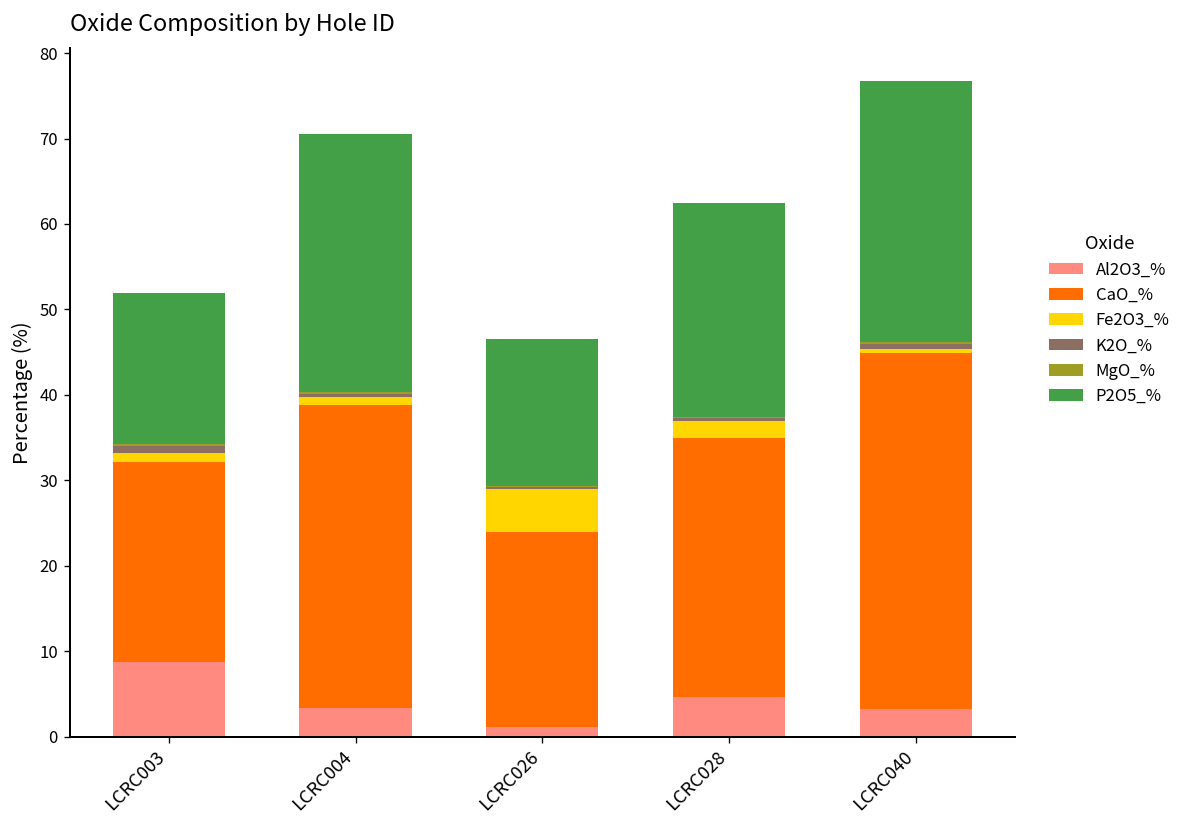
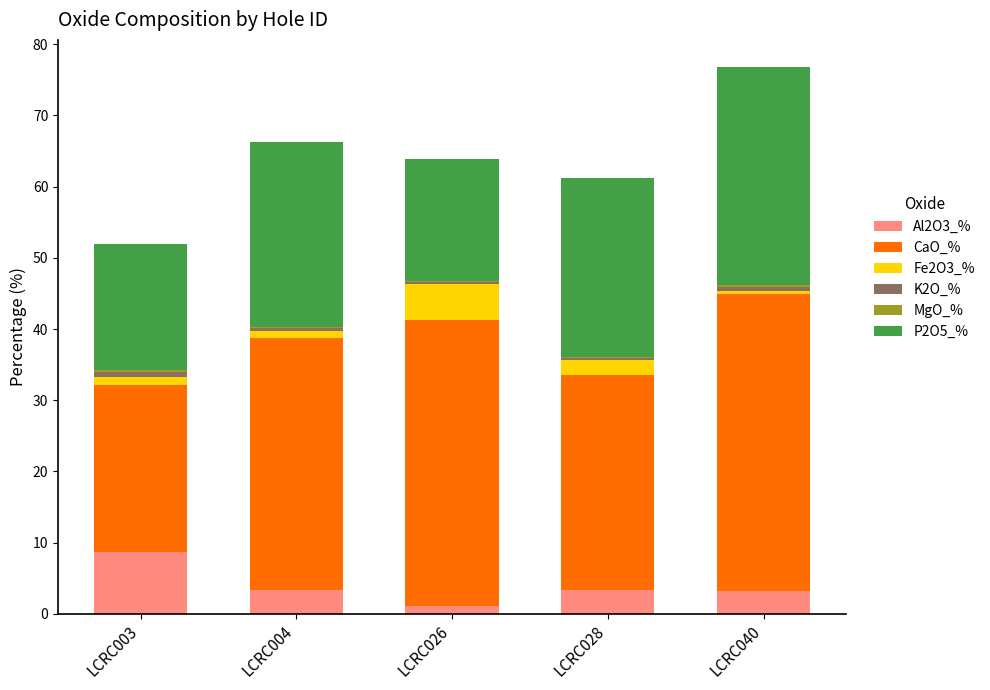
P2O5_%, LCRC004: 30 -> 26
CaO_%, LCRC026: 23 -> 40
Al2O3_%, LCRC028: 5 -> 3
